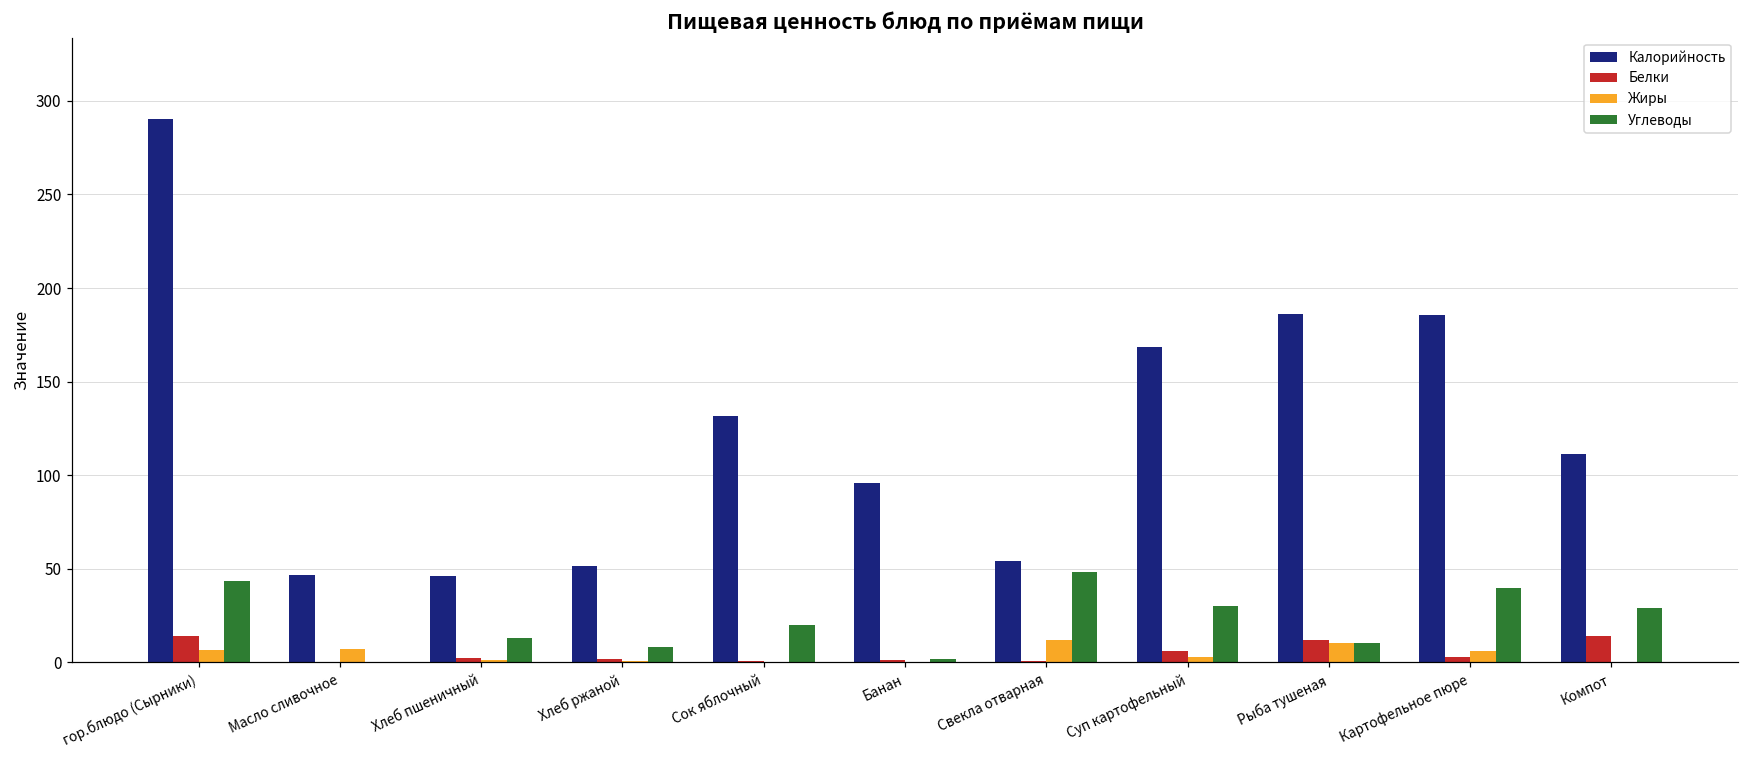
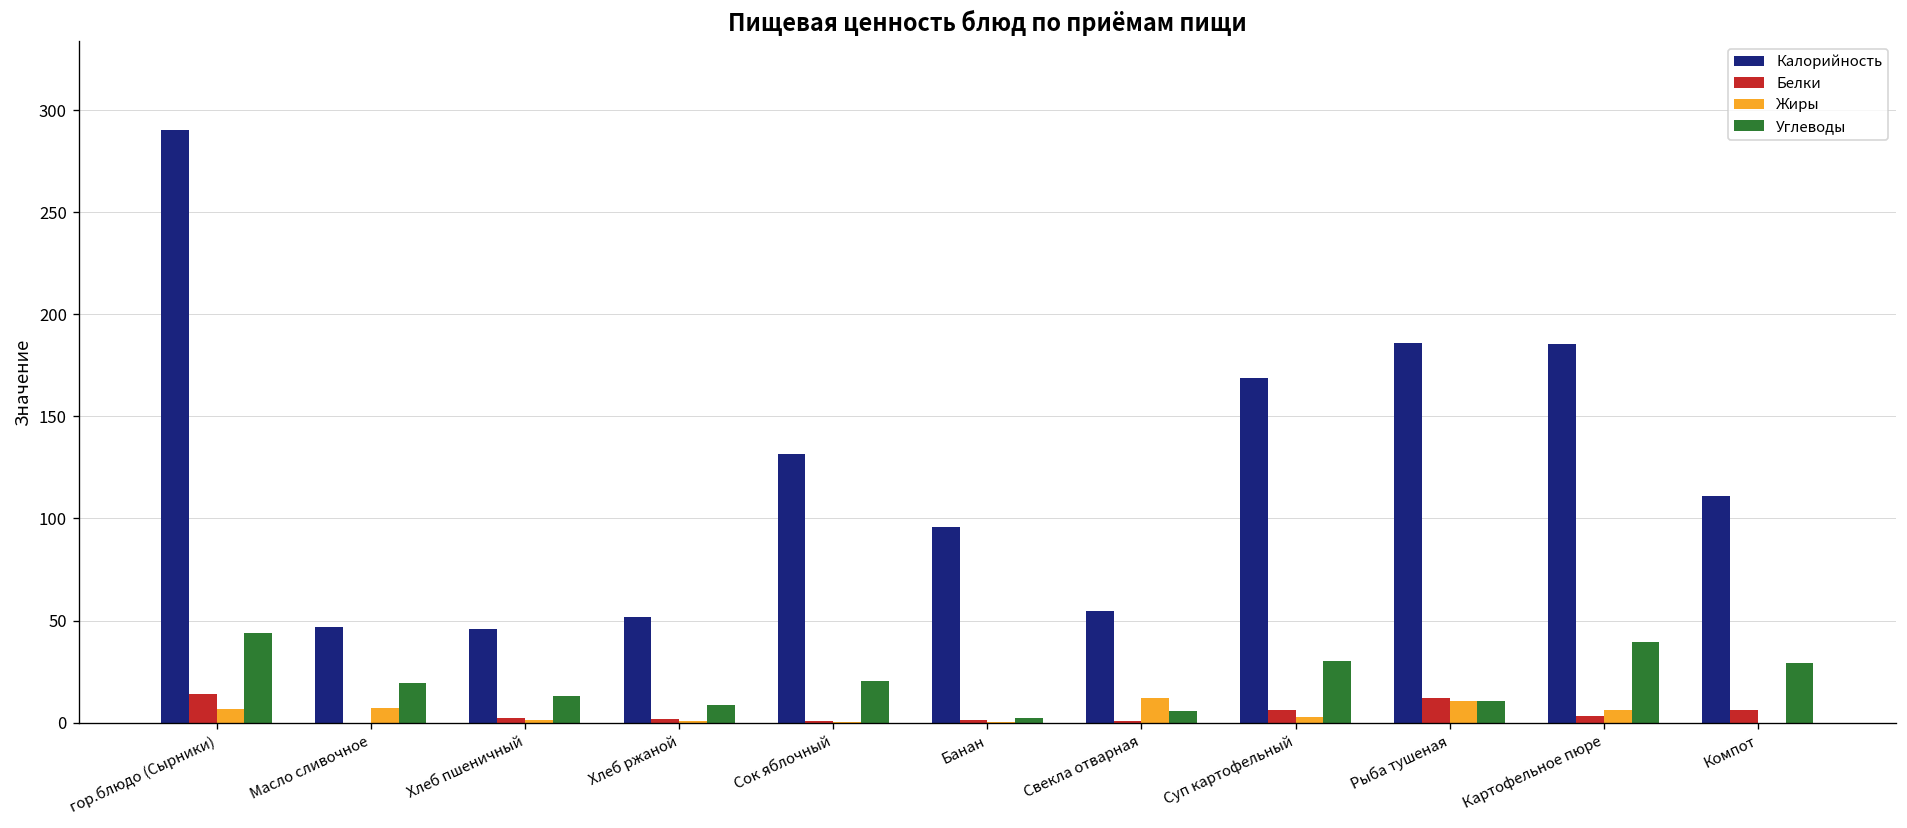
Углеводы, Масло сливочное: 0 -> 19
Углеводы, Свекла отварная: 48 -> 6
Белки, Компот: 14 -> 6
